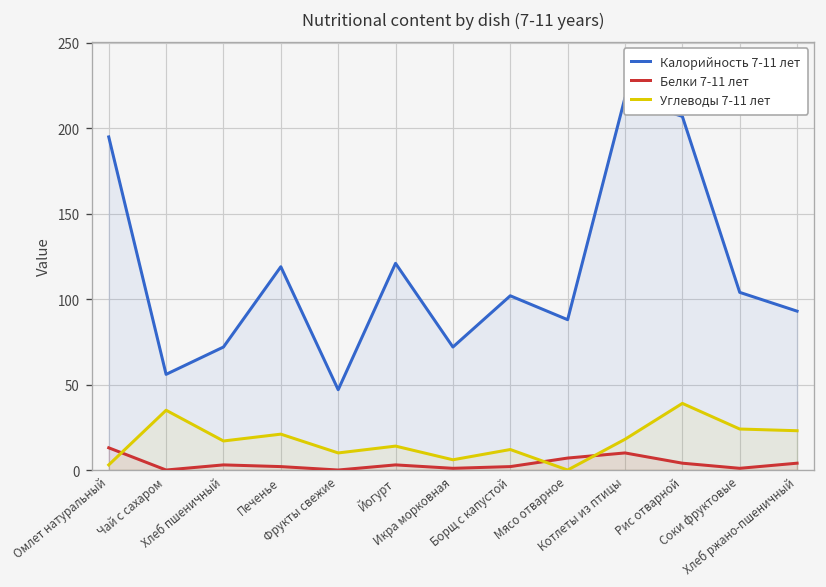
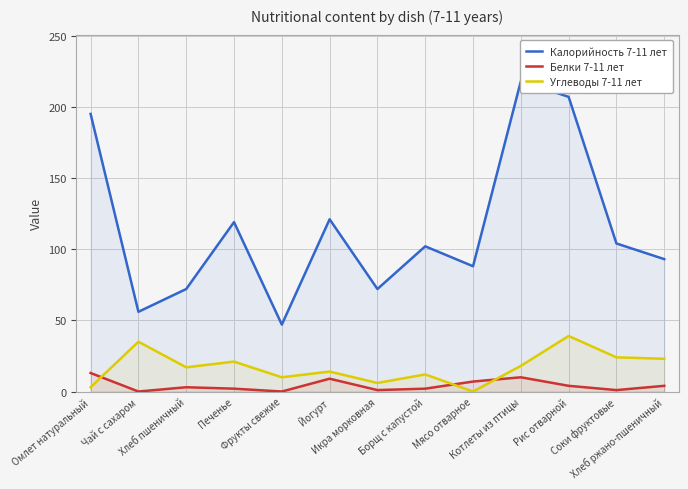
Белки 7-11 лет, Йогурт: 3 -> 9
